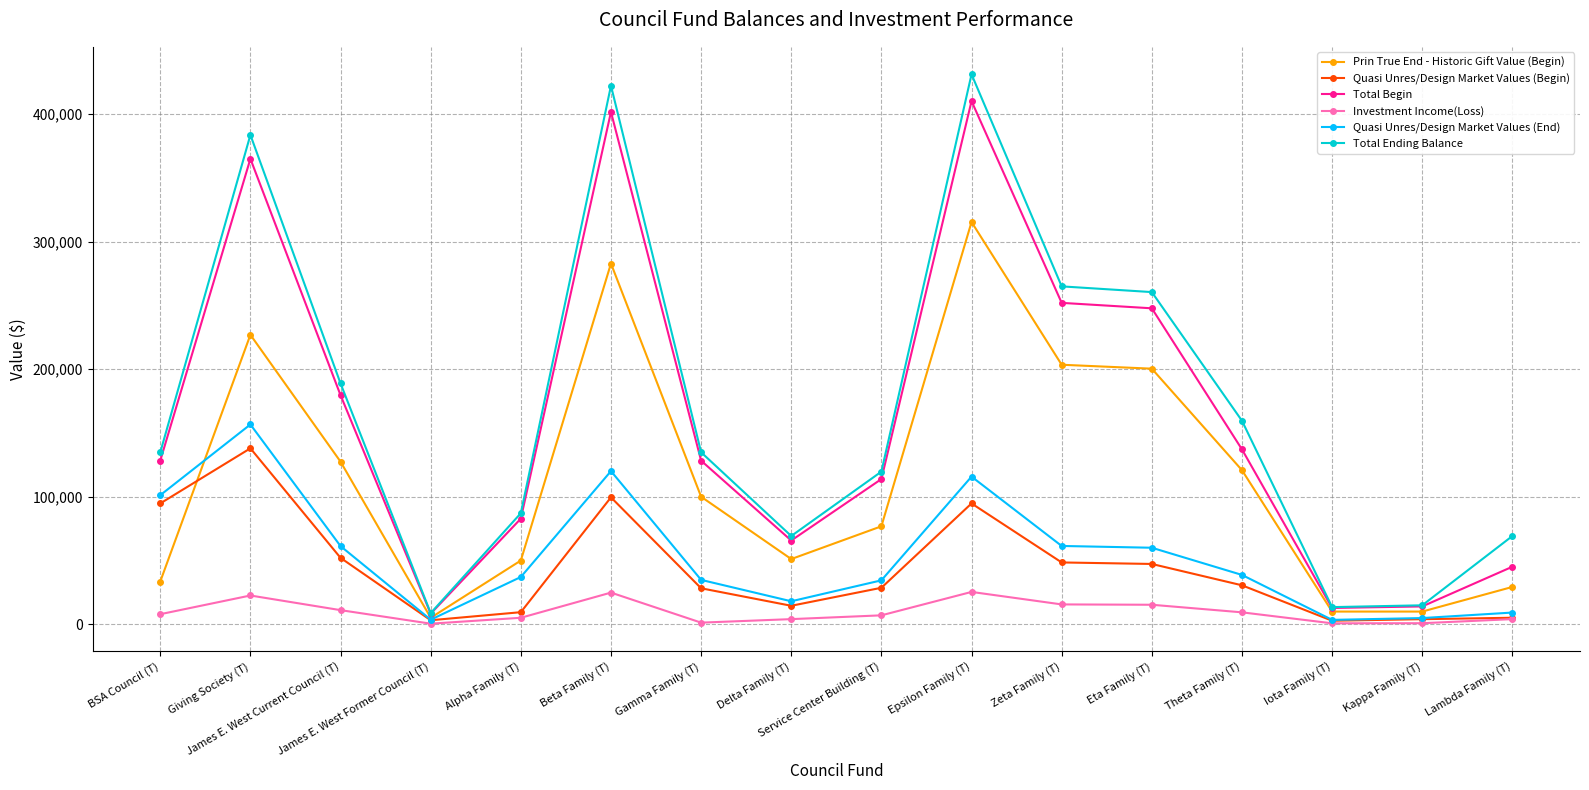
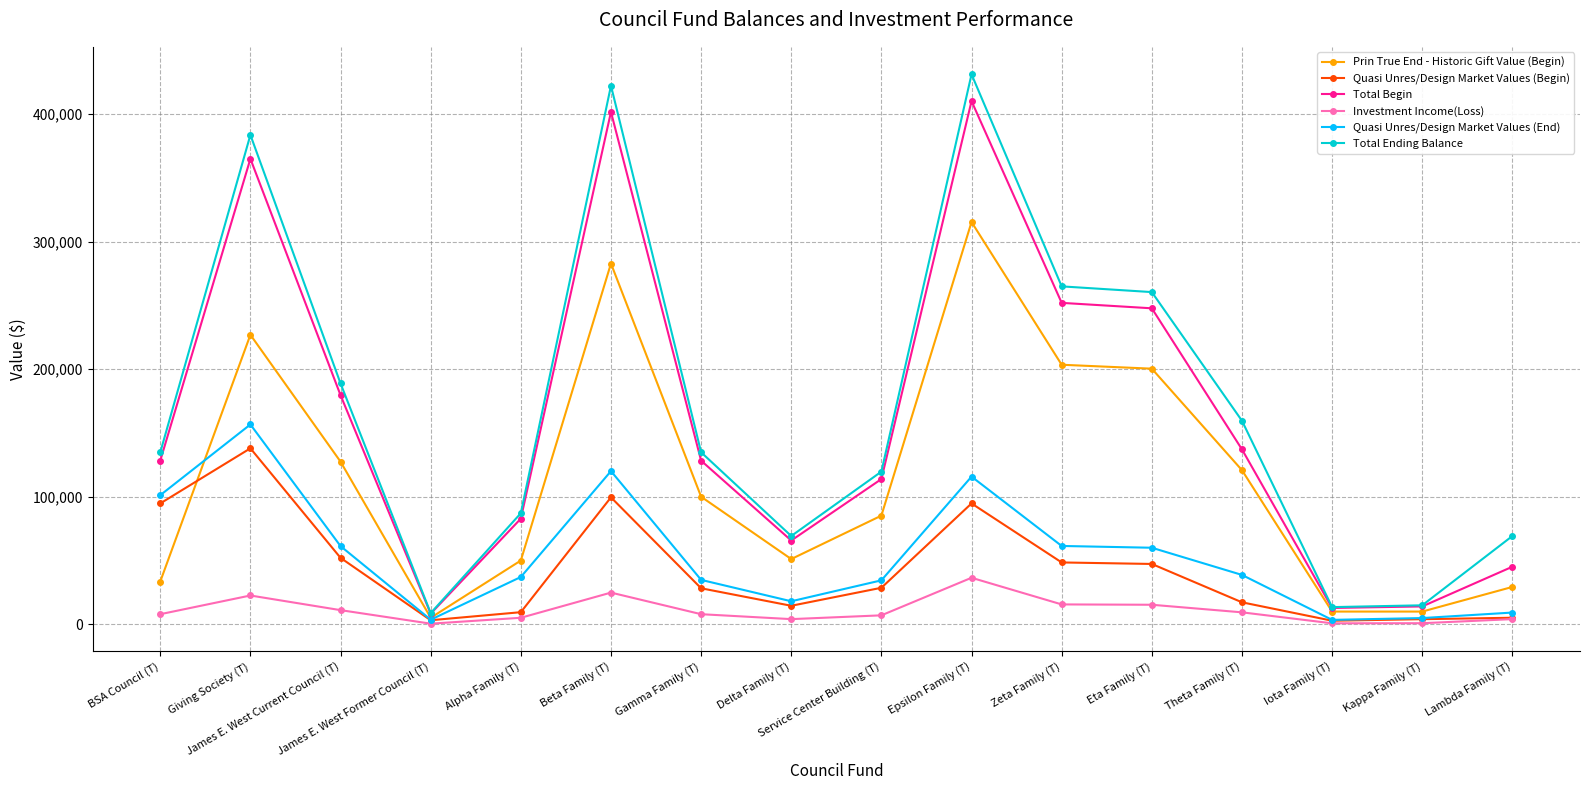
Investment Income(Loss), Gamma Family (T): 1,000 -> 8,000
Prin True End - Historic Gift Value (Begin), Service Center Building (T): 77,000 -> 85,000
Investment Income(Loss), Epsilon Family (T): 25,000 -> 36,000
Quasi Unres/Design Market Values (Begin), Theta Family (T): 31,000 -> 17,000
